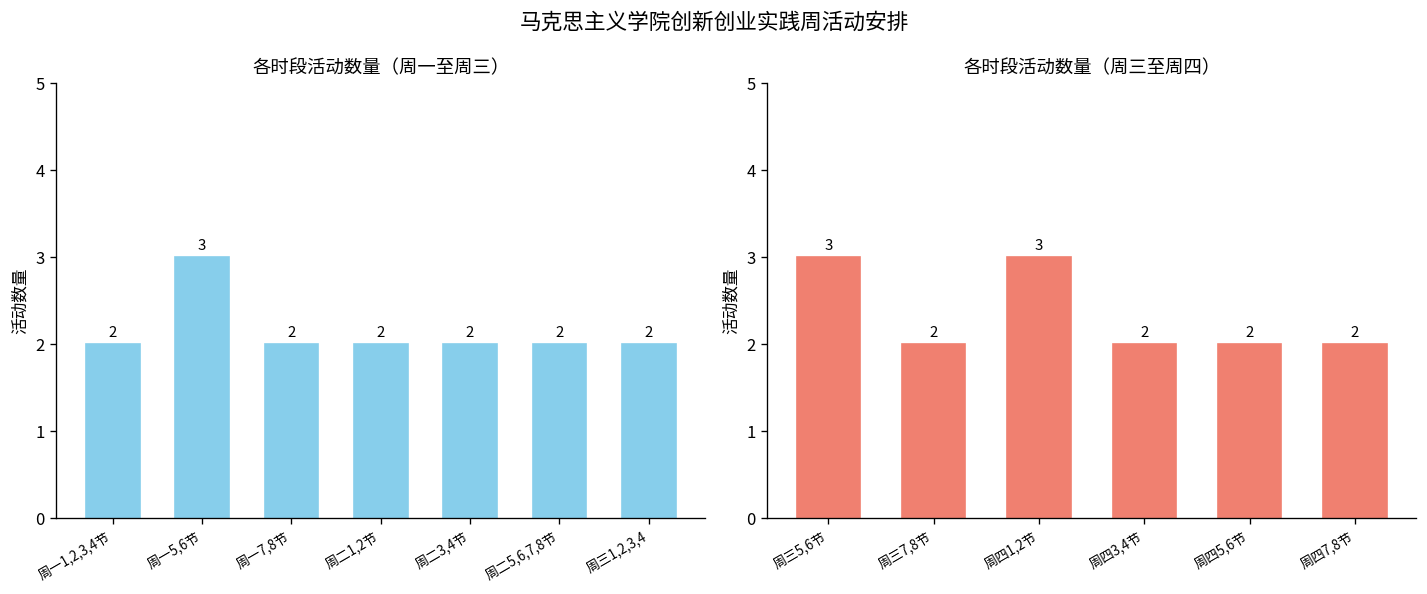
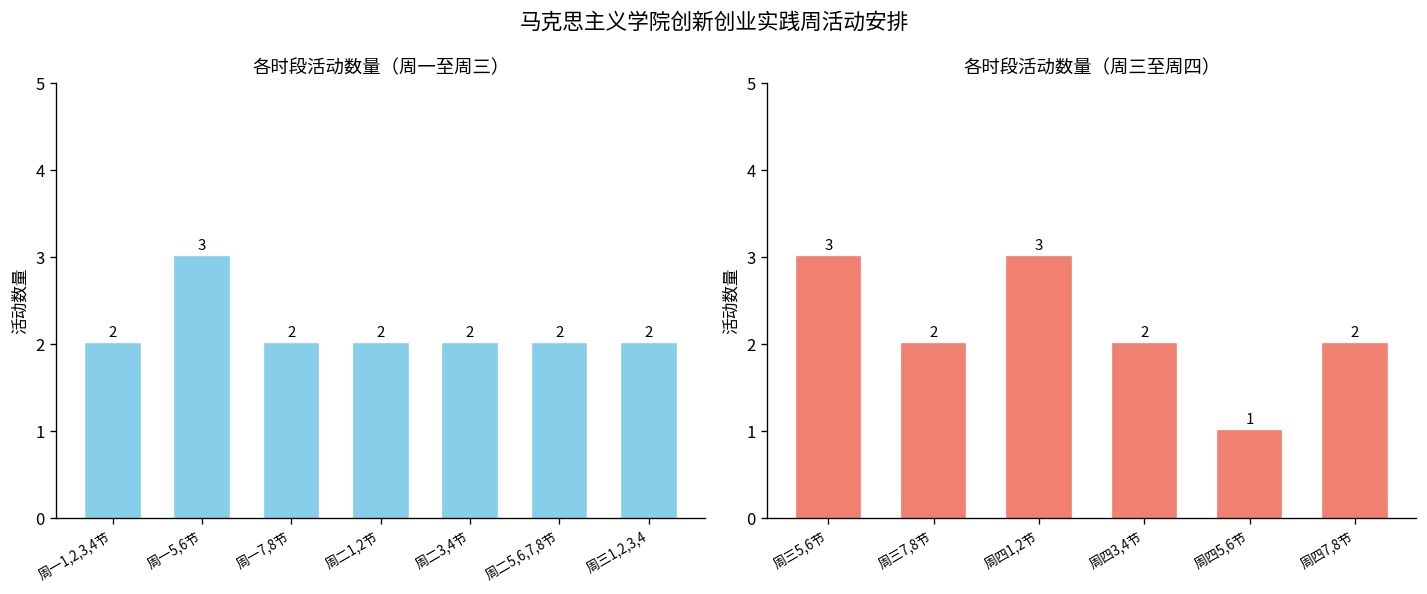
各时段活动数量（周三至周四）, 周四5,6节: 2 -> 1
